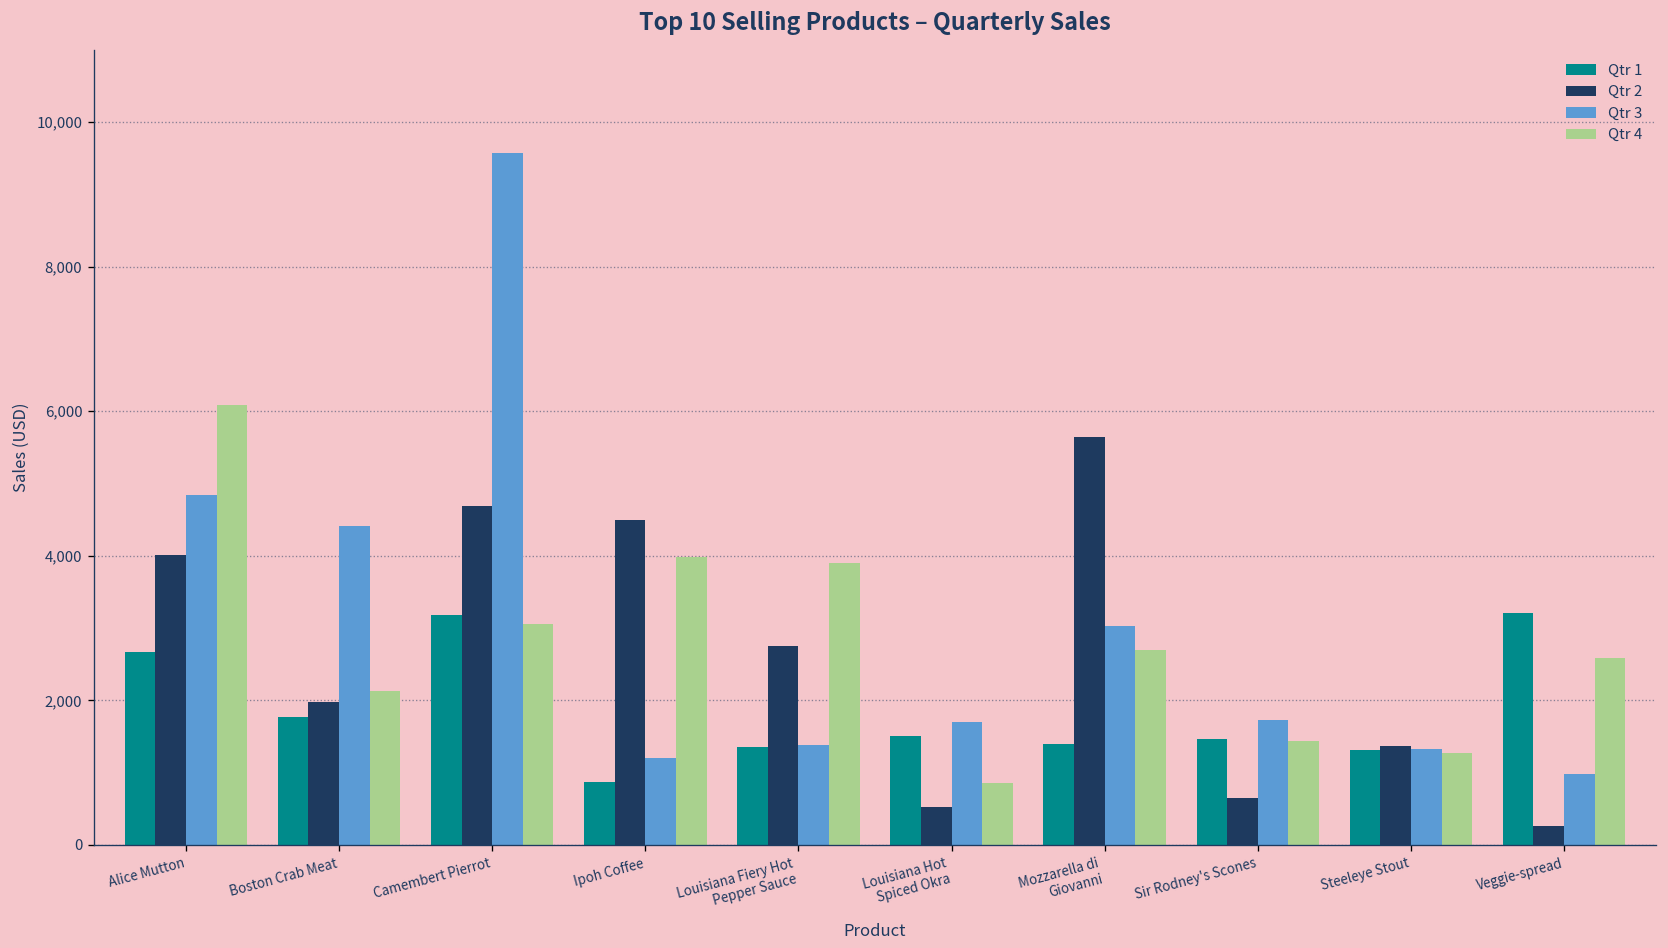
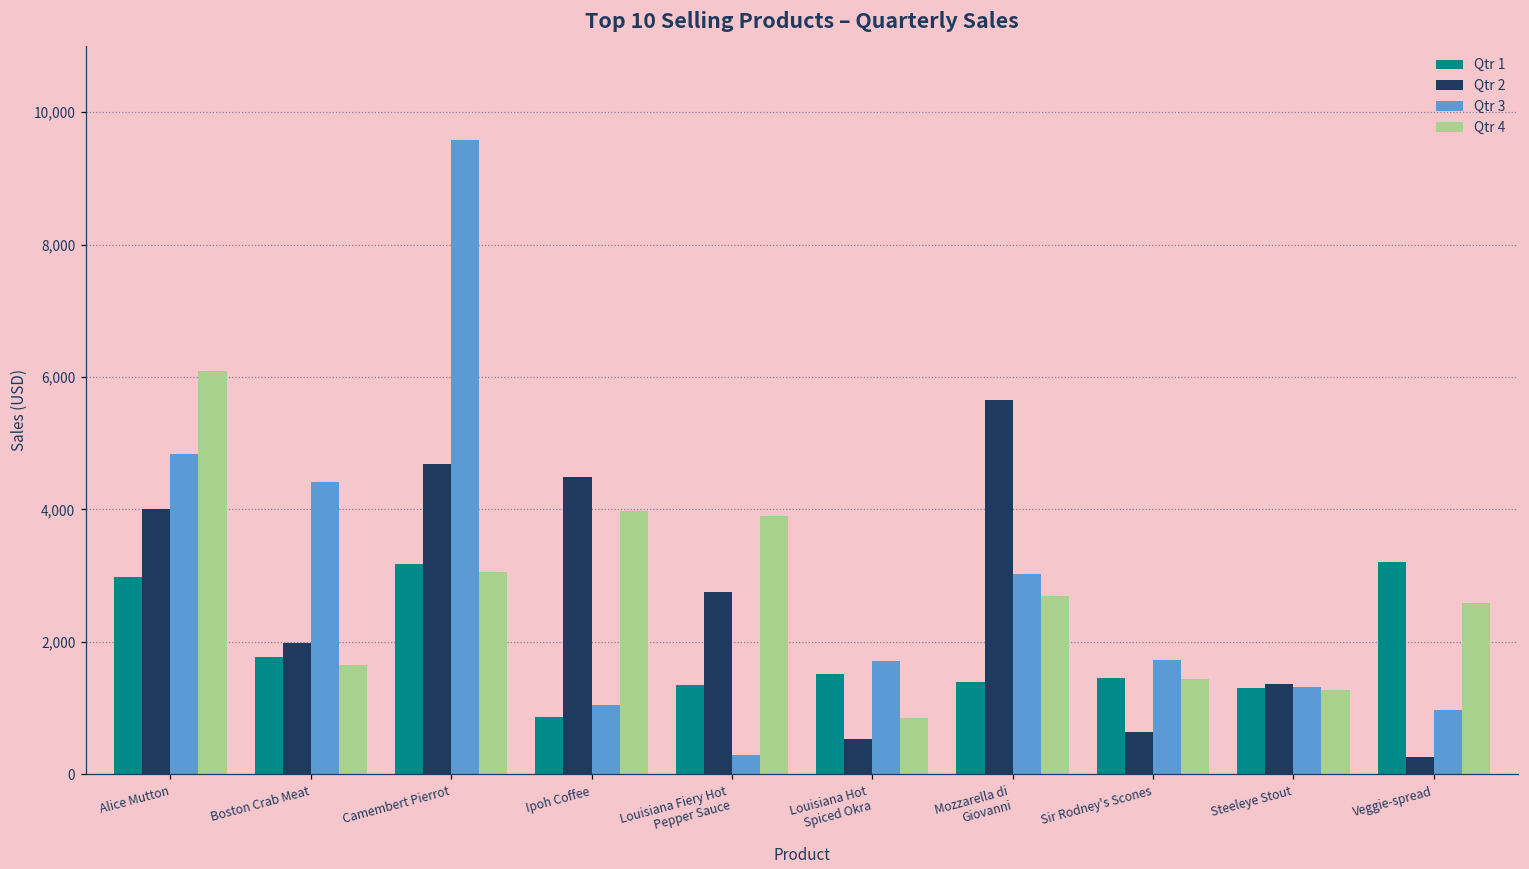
Qtr 1, Alice Mutton: 2,700 -> 3,000
Qtr 4, Boston Crab Meat: 2,100 -> 1,700
Qtr 3, Ipoh Coffee: 1,200 -> 1,000
Qtr 3, Louisiana Fiery Hot Pepper Sauce: 1,400 -> 300
